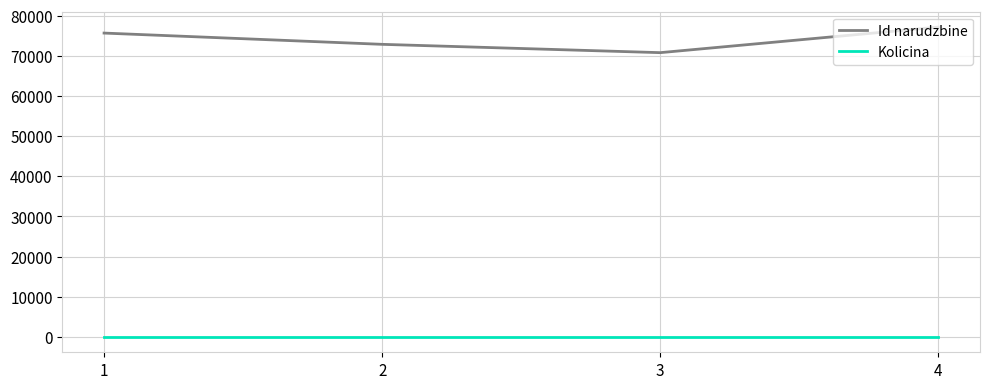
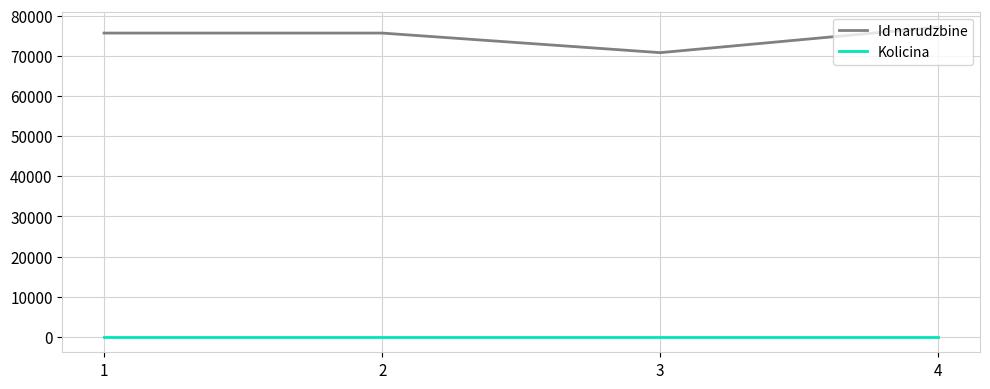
Id narudzbine, 2: 73000 -> 76000
